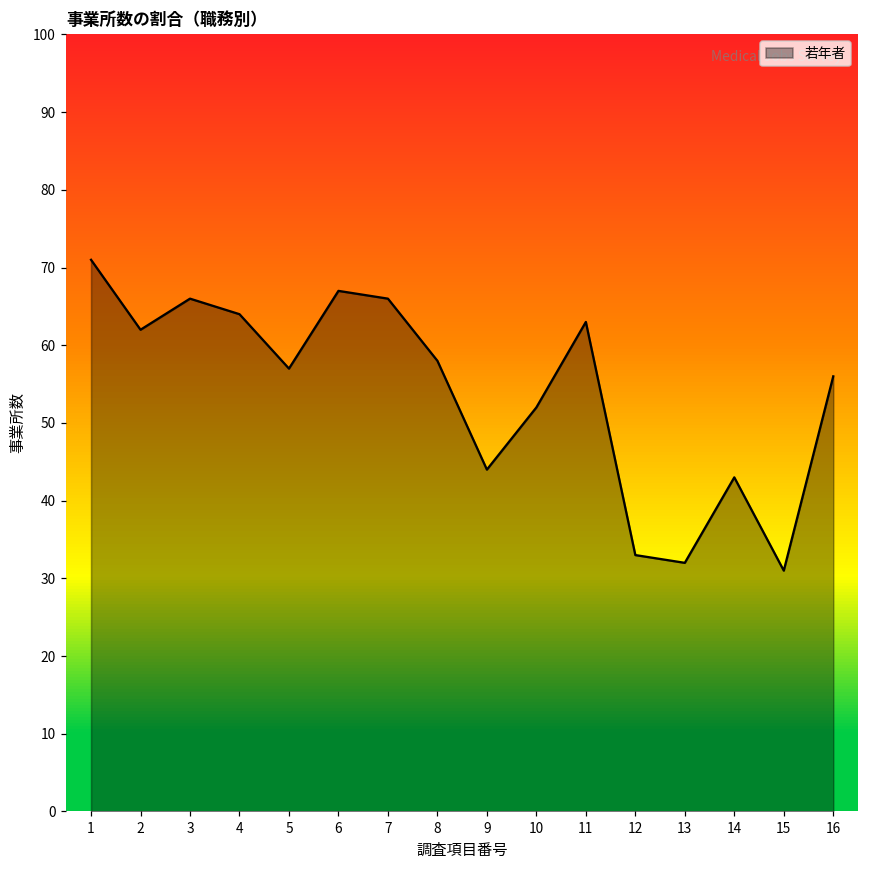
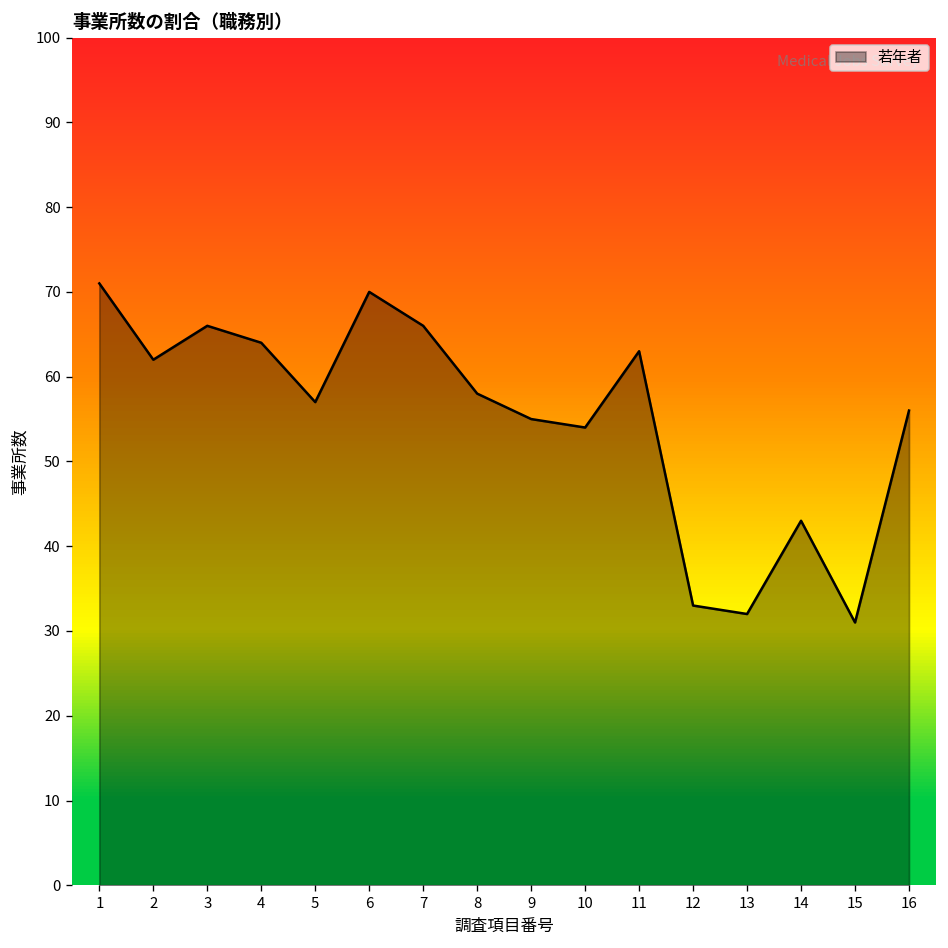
6: 67 -> 70
9: 44 -> 55
10: 52 -> 54
